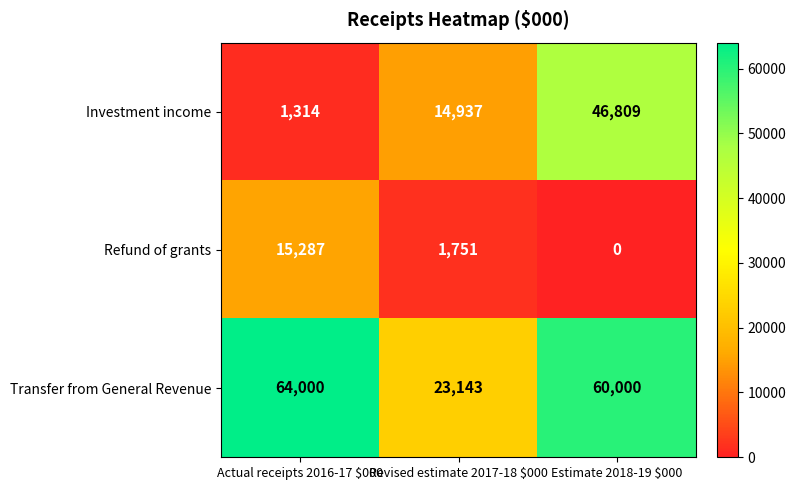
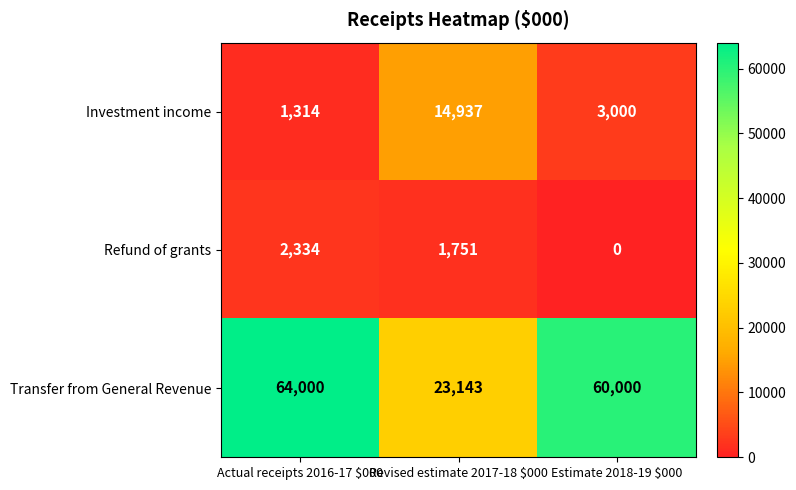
Investment income, Estimate 2018-19 $000: 46,809 -> 3,000
Refund of grants, Actual receipts 2016-17 $000: 15,287 -> 2,334
